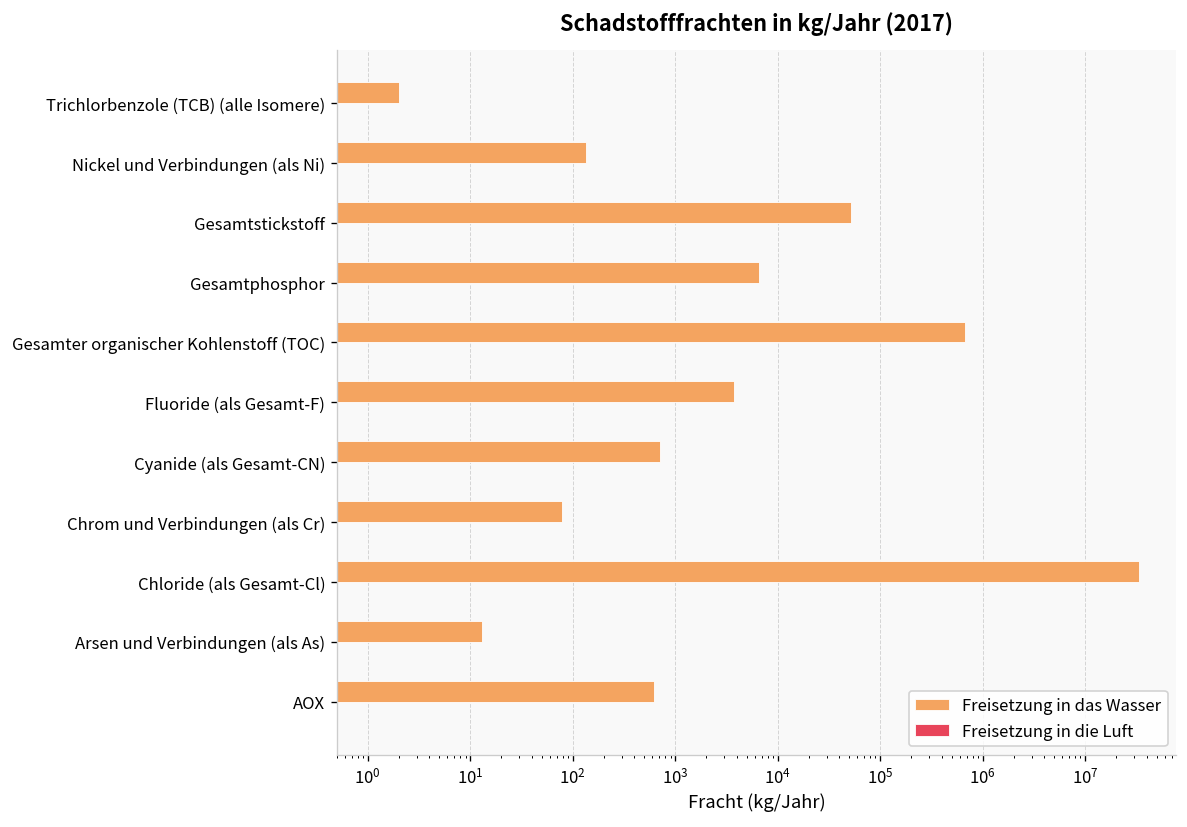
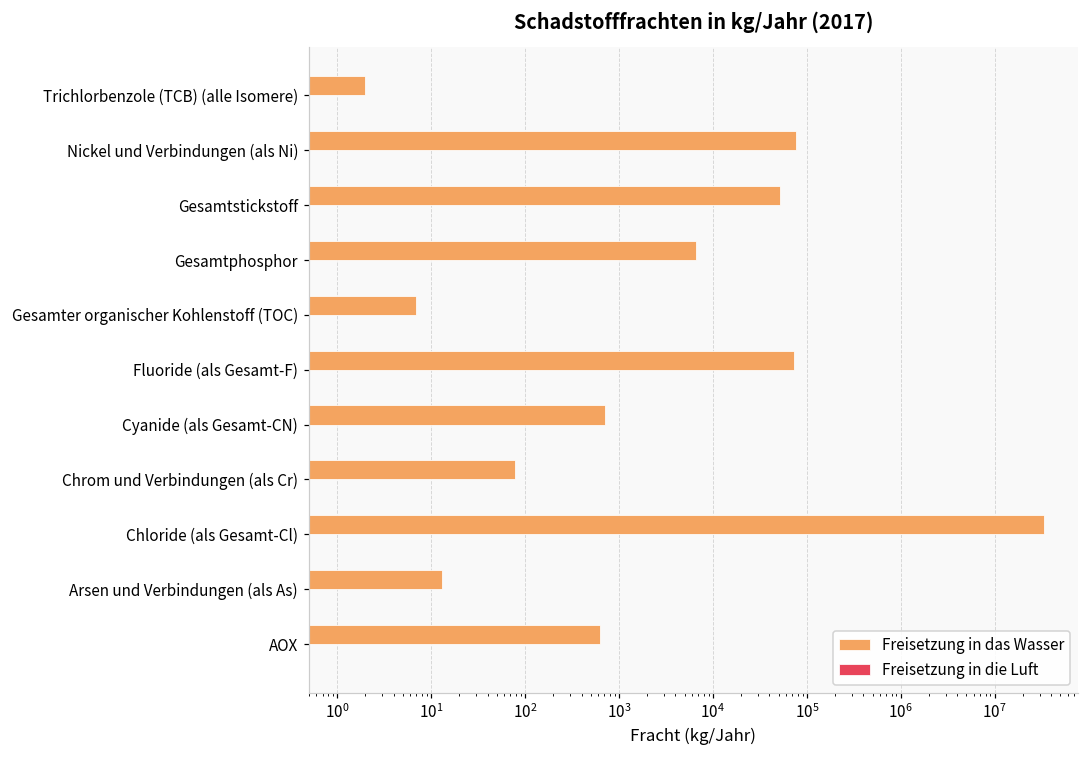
Freisetzung in das Wasser, Nickel und Verbindungen (als Ni): 130 -> 80000
Freisetzung in das Wasser, Gesamter organischer Kohlenstoff (TOC): 700000 -> 7
Freisetzung in das Wasser, Fluoride (als Gesamt-F): 4000 -> 70000
